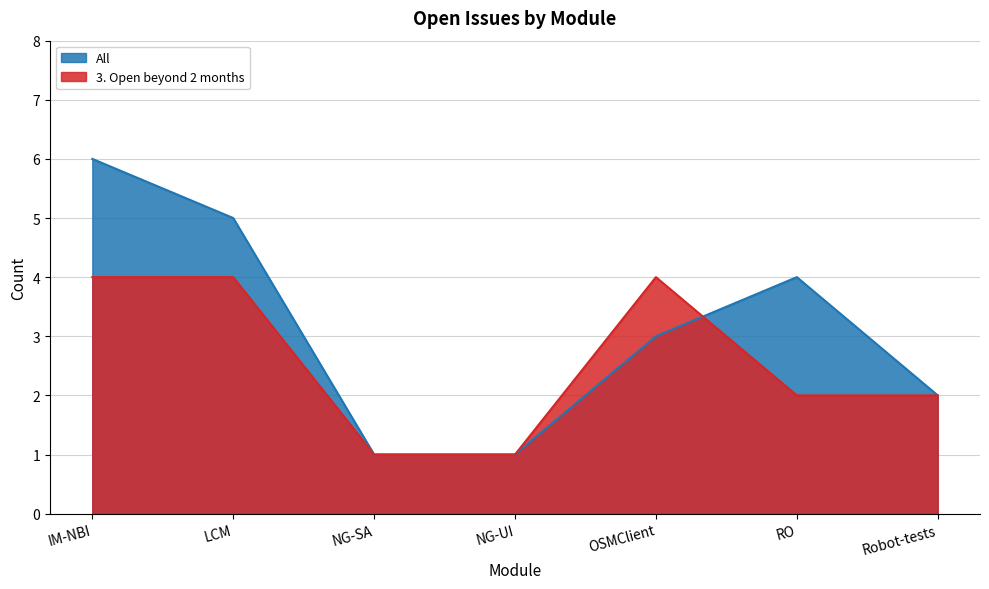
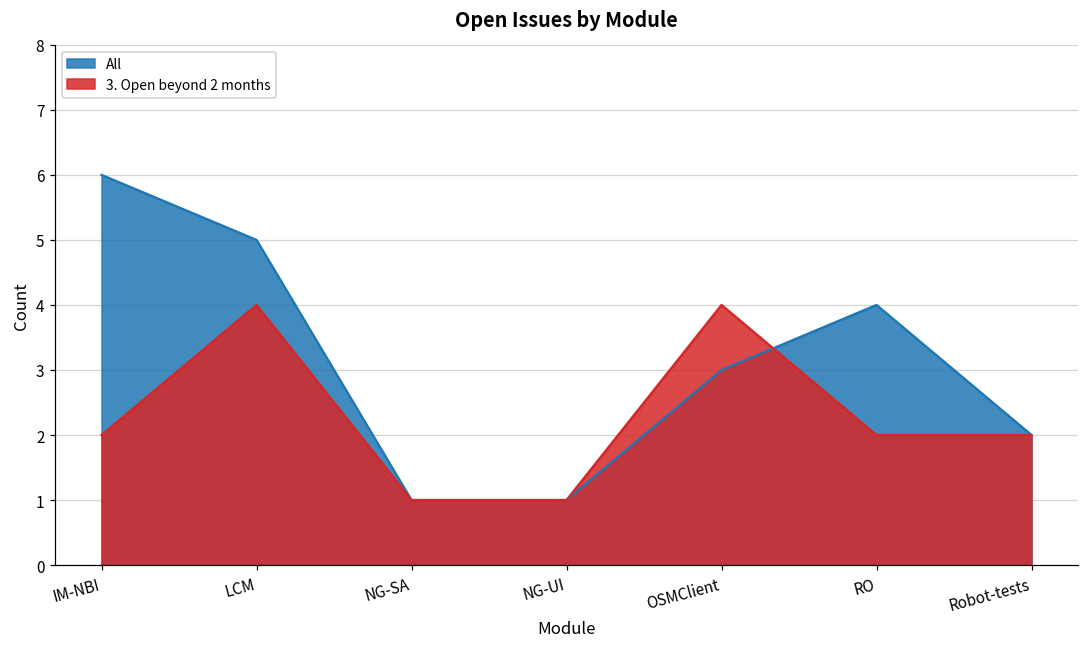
3. Open beyond 2 months, IM-NBI: 4 -> 2
